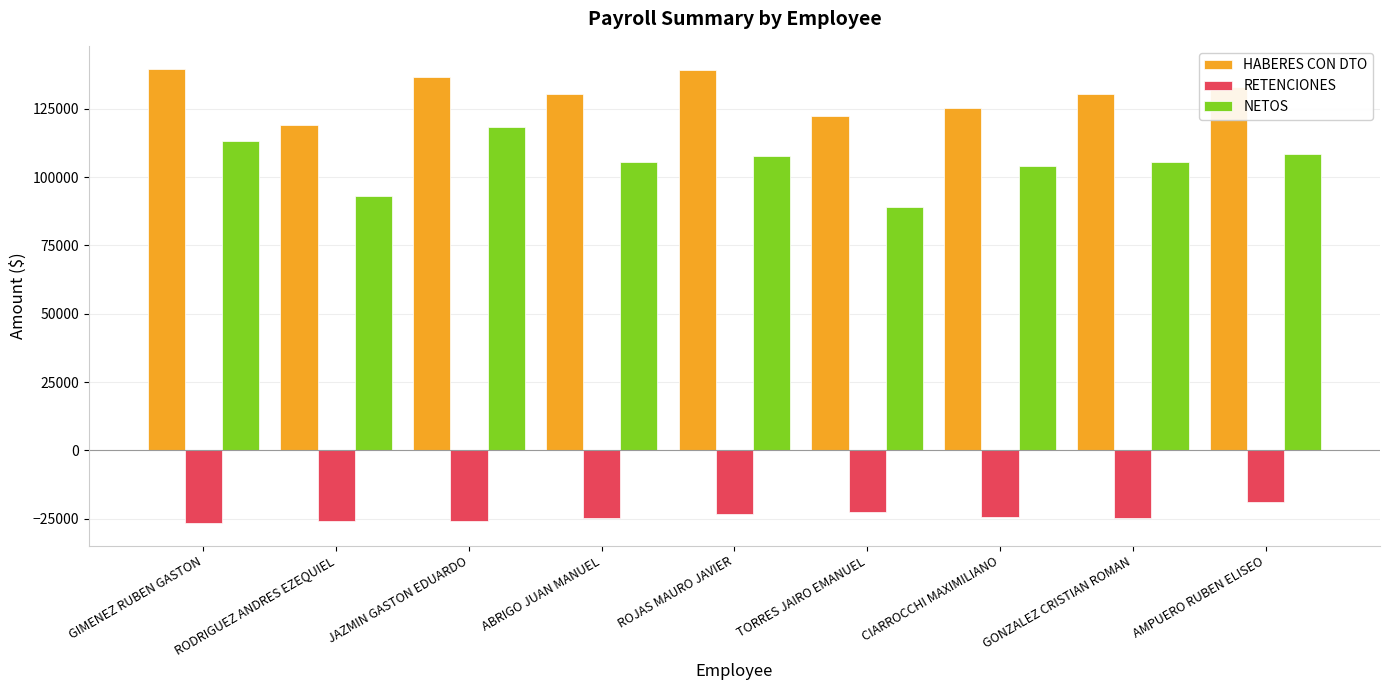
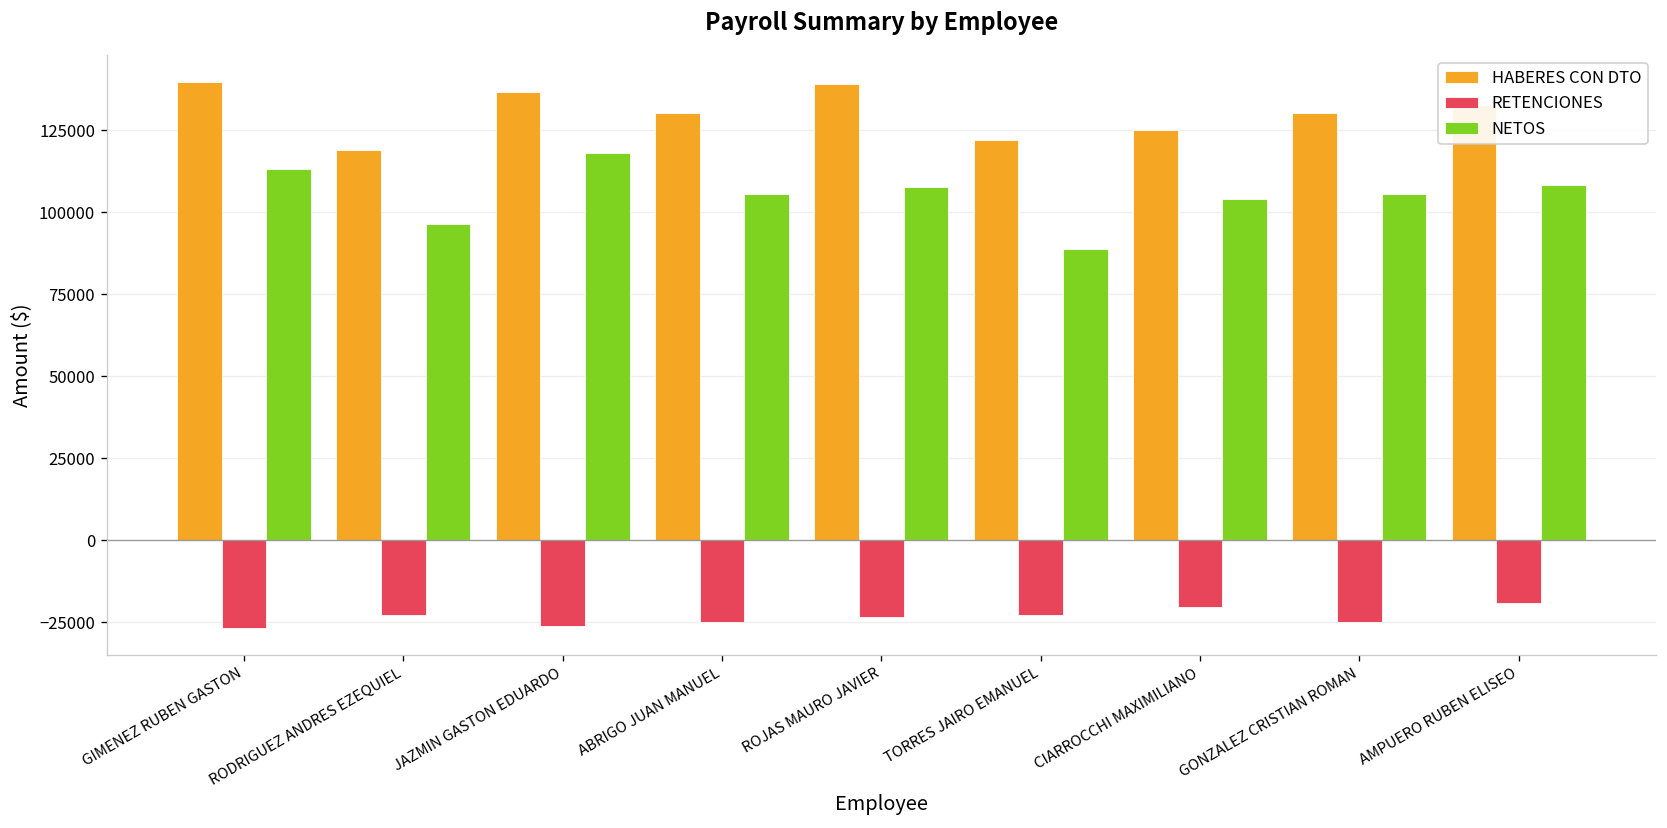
RETENCIONES, RODRIGUEZ ANDRES EZEQUIEL: -26000 -> -23000
NETOS, RODRIGUEZ ANDRES EZEQUIEL: 93000 -> 96000
RETENCIONES, CIARROCCHI MAXIMILIANO: -24000 -> -20000
